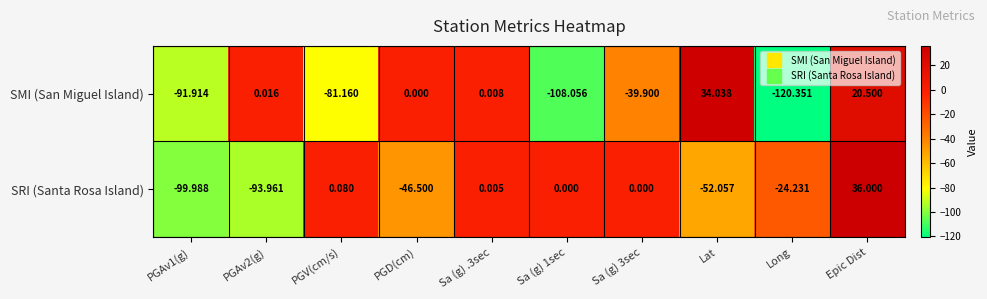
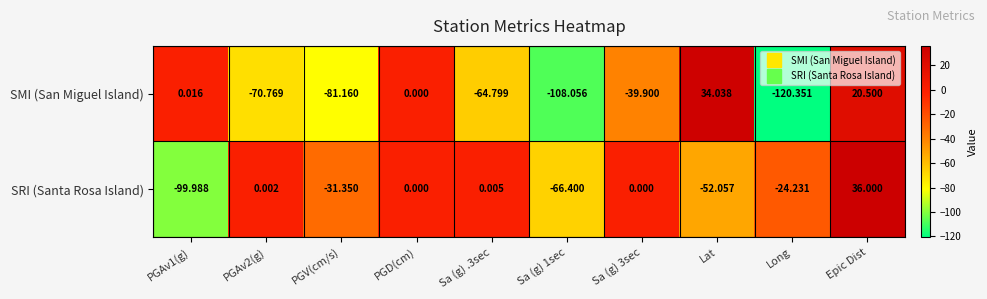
SMI (San Miguel Island), PGAv1(g): -91.914 -> 0.016
SMI (San Miguel Island), PGAv2(g): 0.016 -> -70.769
SMI (San Miguel Island), Sa (g) .3sec: 0.008 -> -64.799
SRI (Santa Rosa Island), PGAv2(g): -93.961 -> 0.002
SRI (Santa Rosa Island), PGV(cm/s): 0.080 -> -31.350
SRI (Santa Rosa Island), PGD(cm): -46.500 -> 0.000
SRI (Santa Rosa Island), Sa (g) 1sec: 0.000 -> -66.400
